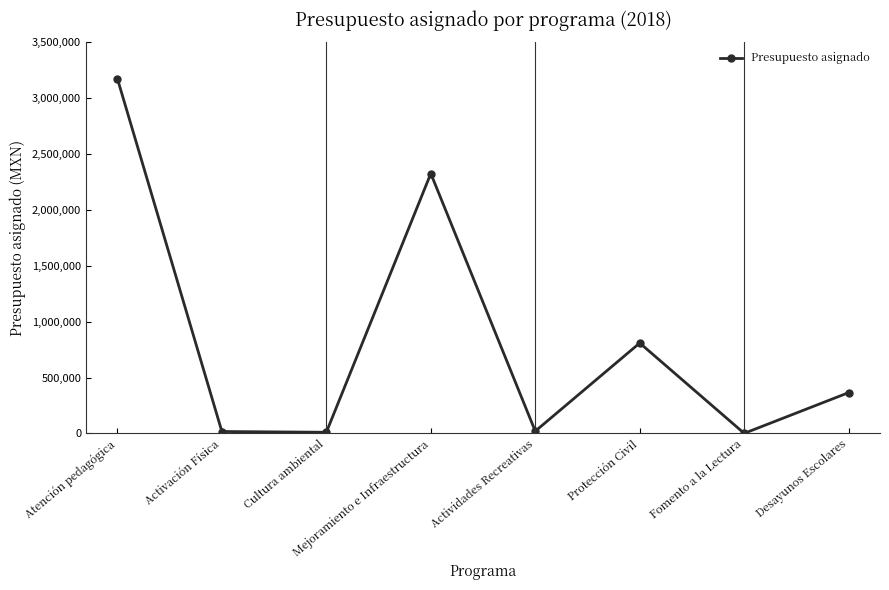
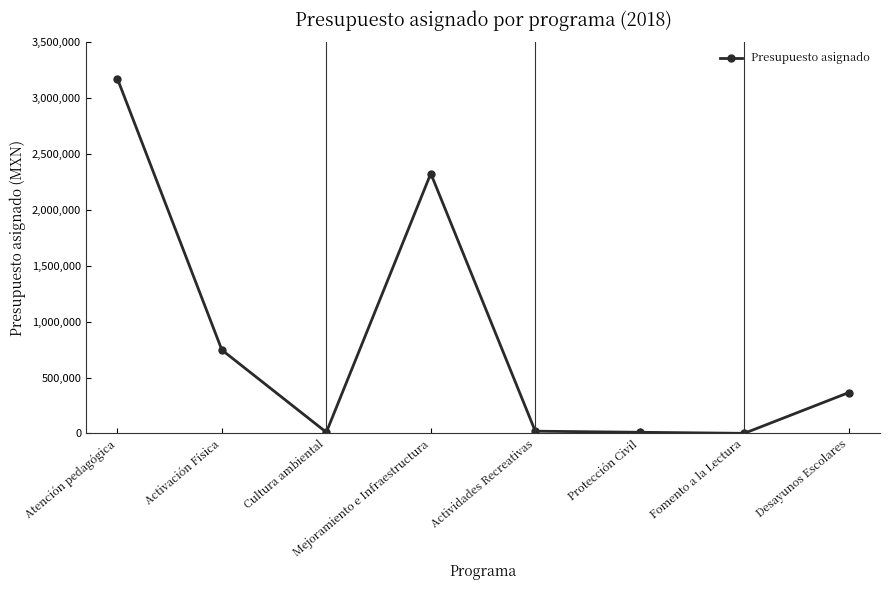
Activación Física: 20,000 -> 750,000
Protección Civil: 810,000 -> 10,000
